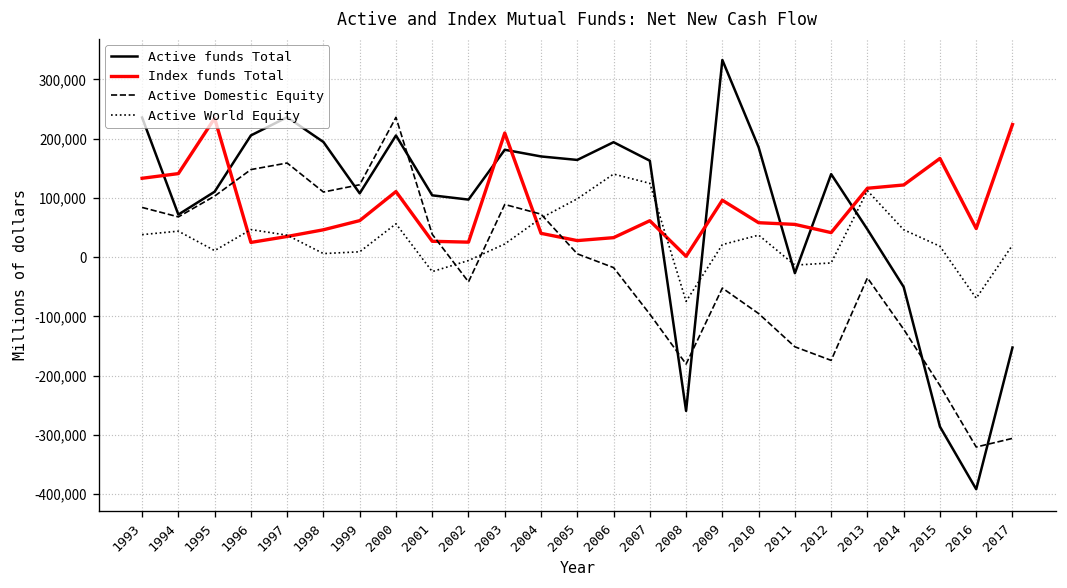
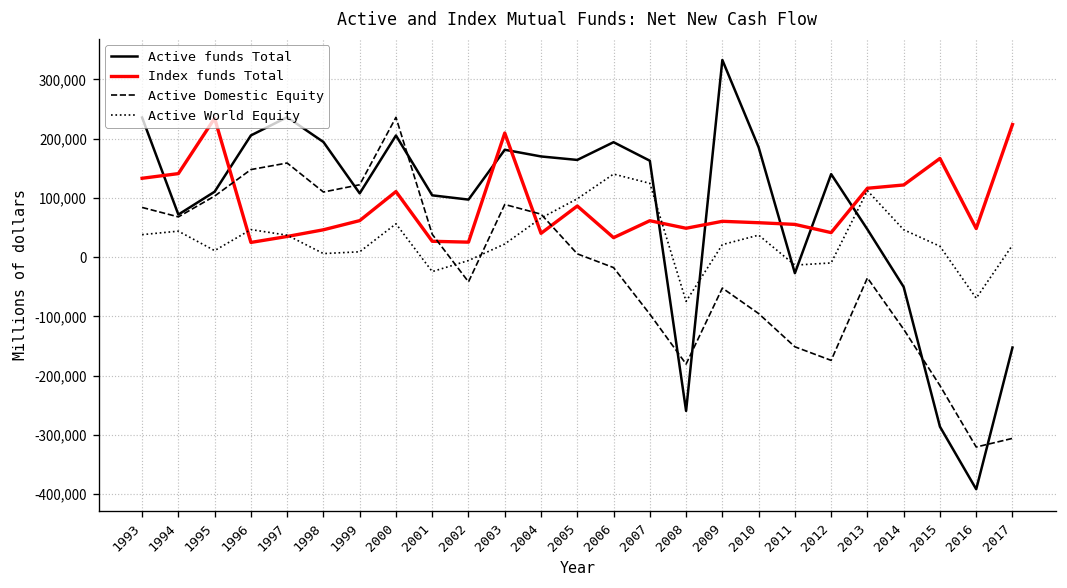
Index funds Total, 2005: 30,000 -> 90,000
Index funds Total, 2008: 0 -> 50,000
Index funds Total, 2009: 100,000 -> 60,000
